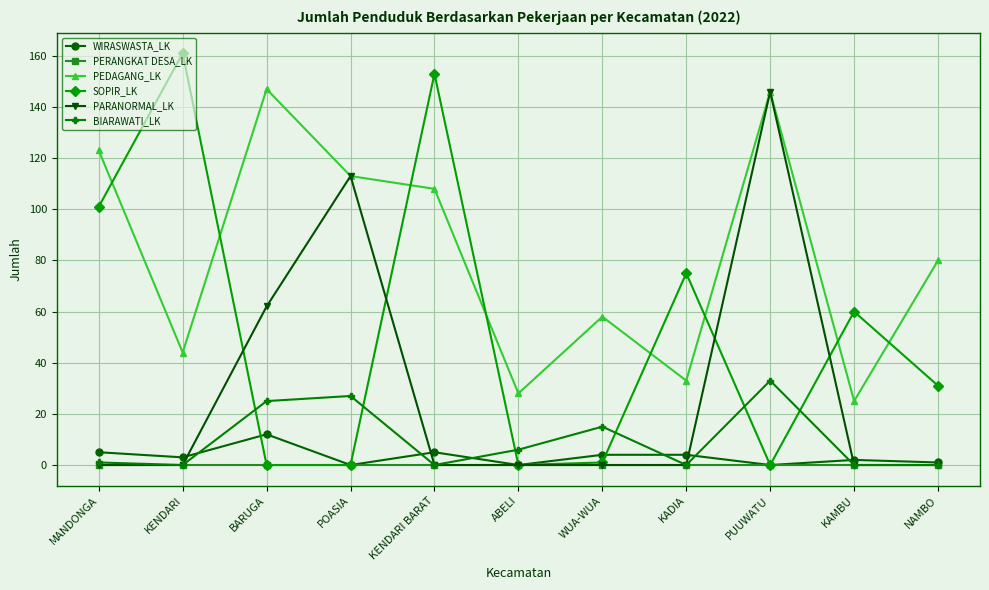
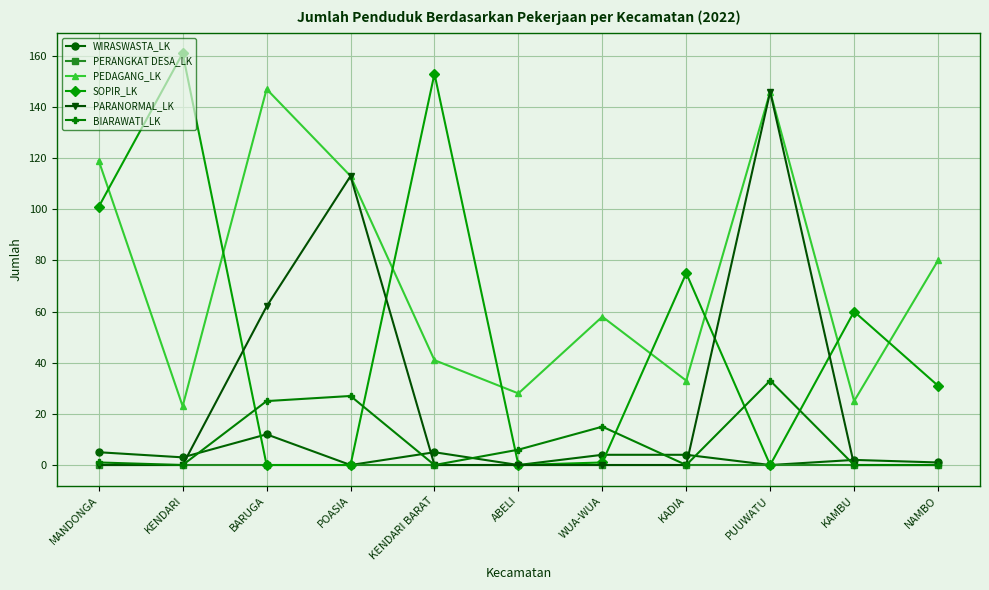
PEDAGANG_LK, MANDONGA: 123 -> 119
PEDAGANG_LK, KENDARI: 44 -> 23
PEDAGANG_LK, KENDARI BARAT: 108 -> 41
